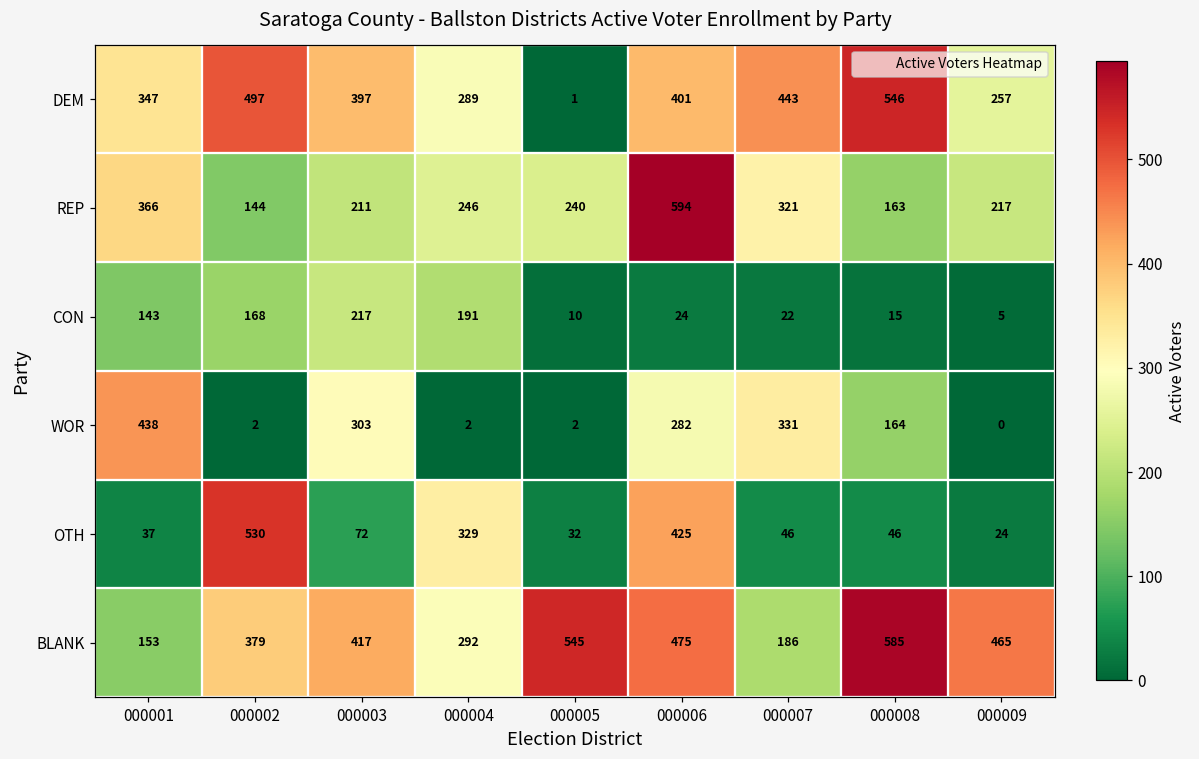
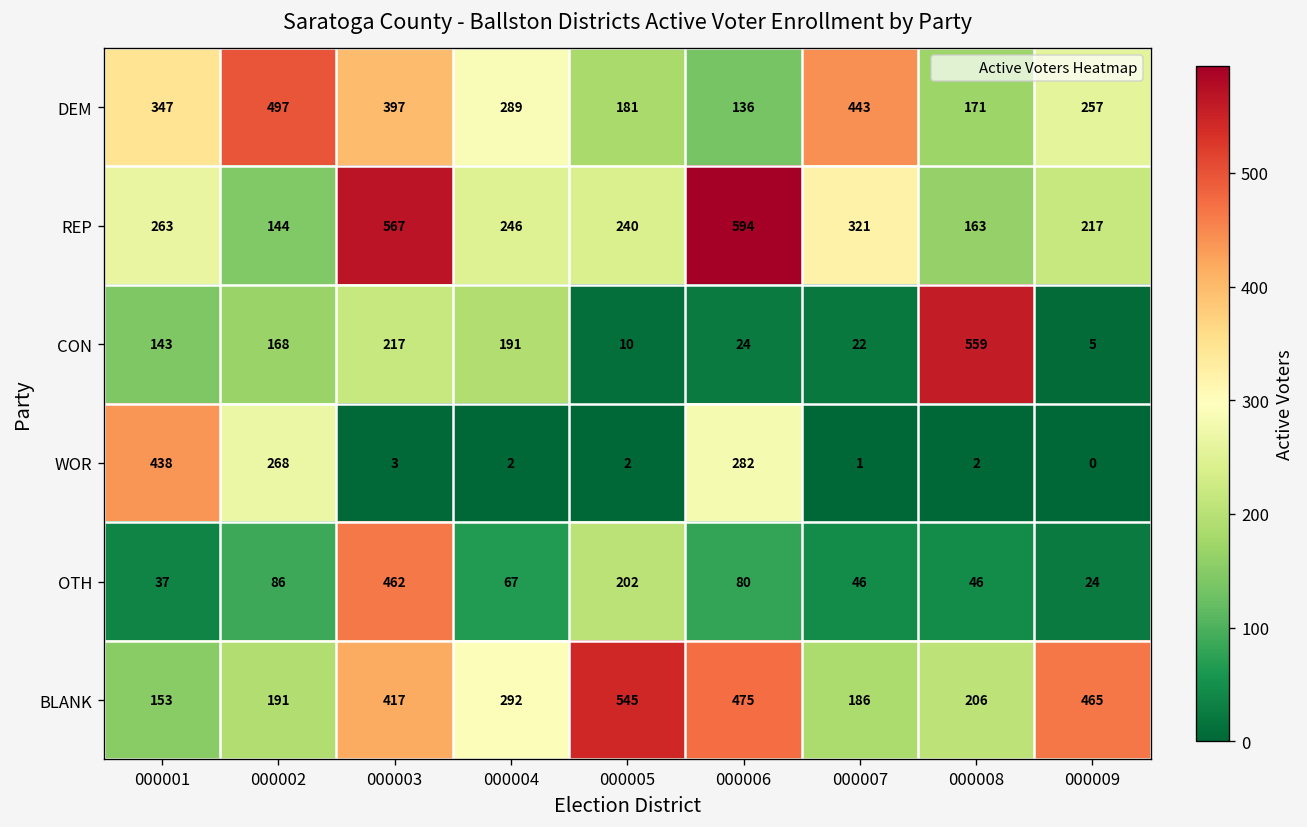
DEM, 000005: 1 -> 181
DEM, 000006: 401 -> 136
DEM, 000008: 546 -> 171
REP, 000001: 366 -> 263
REP, 000003: 211 -> 567
CON, 000008: 15 -> 559
WOR, 000002: 2 -> 268
WOR, 000003: 303 -> 3
WOR, 000007: 331 -> 1
WOR, 000008: 164 -> 2
OTH, 000002: 530 -> 86
OTH, 000003: 72 -> 462
OTH, 000004: 329 -> 67
OTH, 000005: 32 -> 202
OTH, 000006: 425 -> 80
BLANK, 000002: 379 -> 191
BLANK, 000008: 585 -> 206
